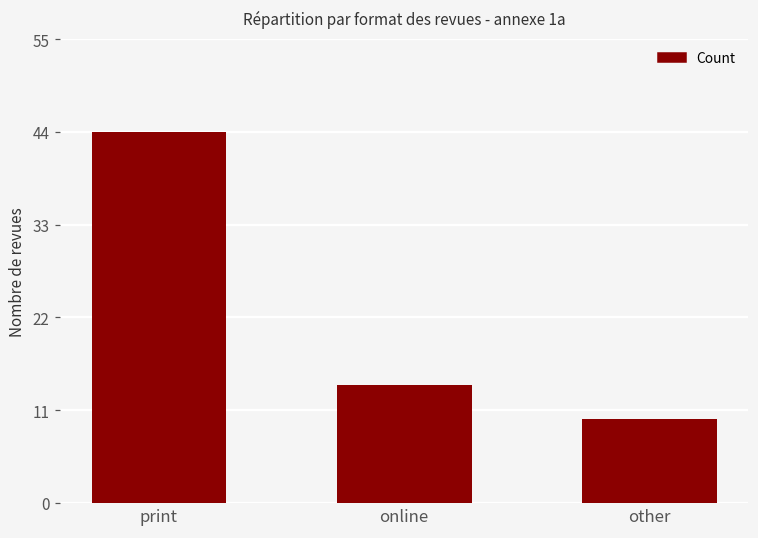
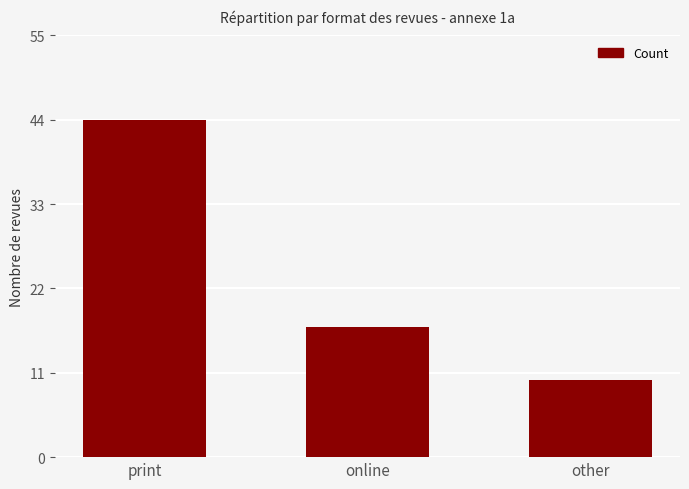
online: 14 -> 17
